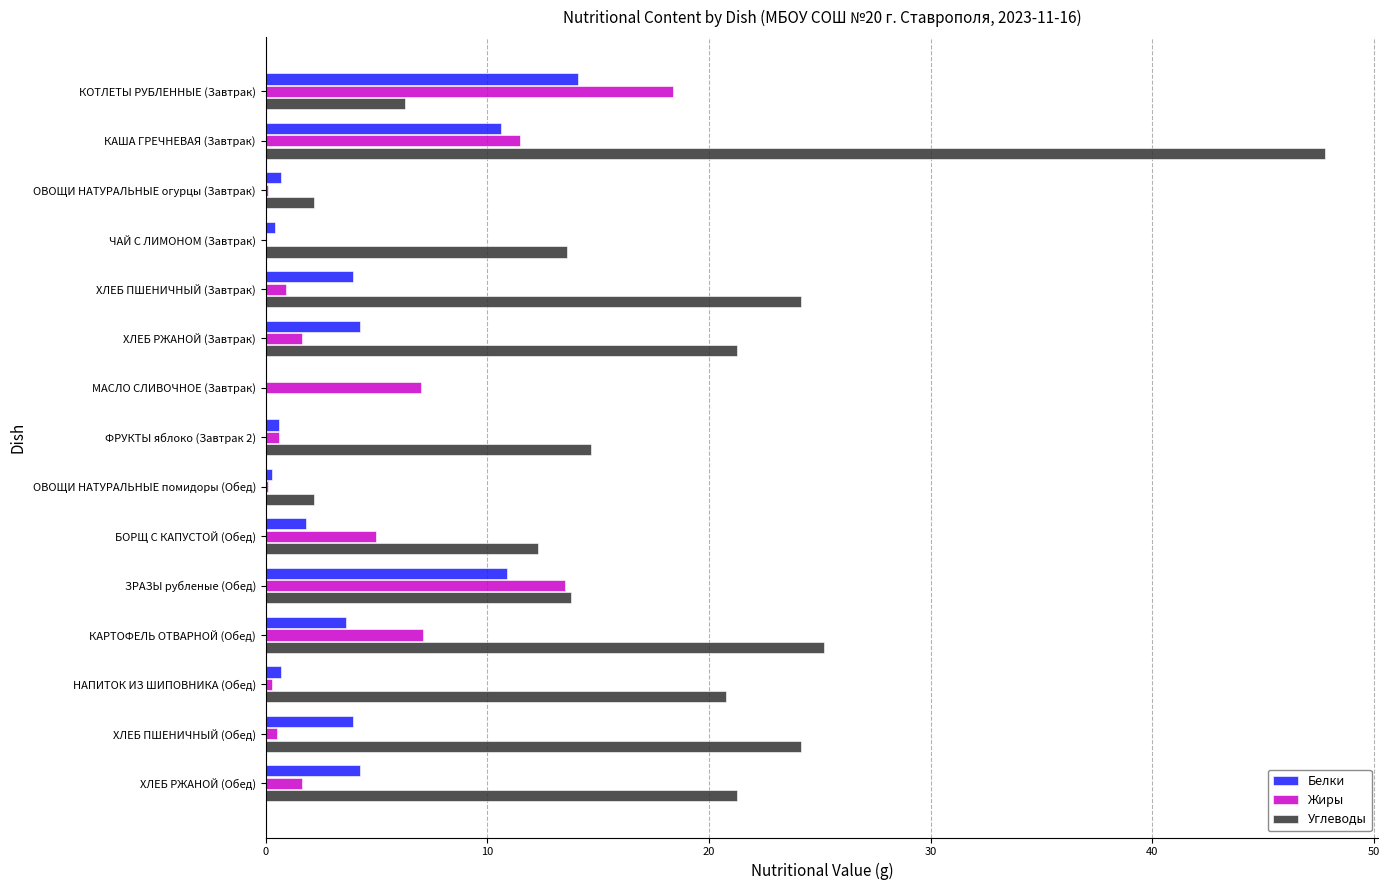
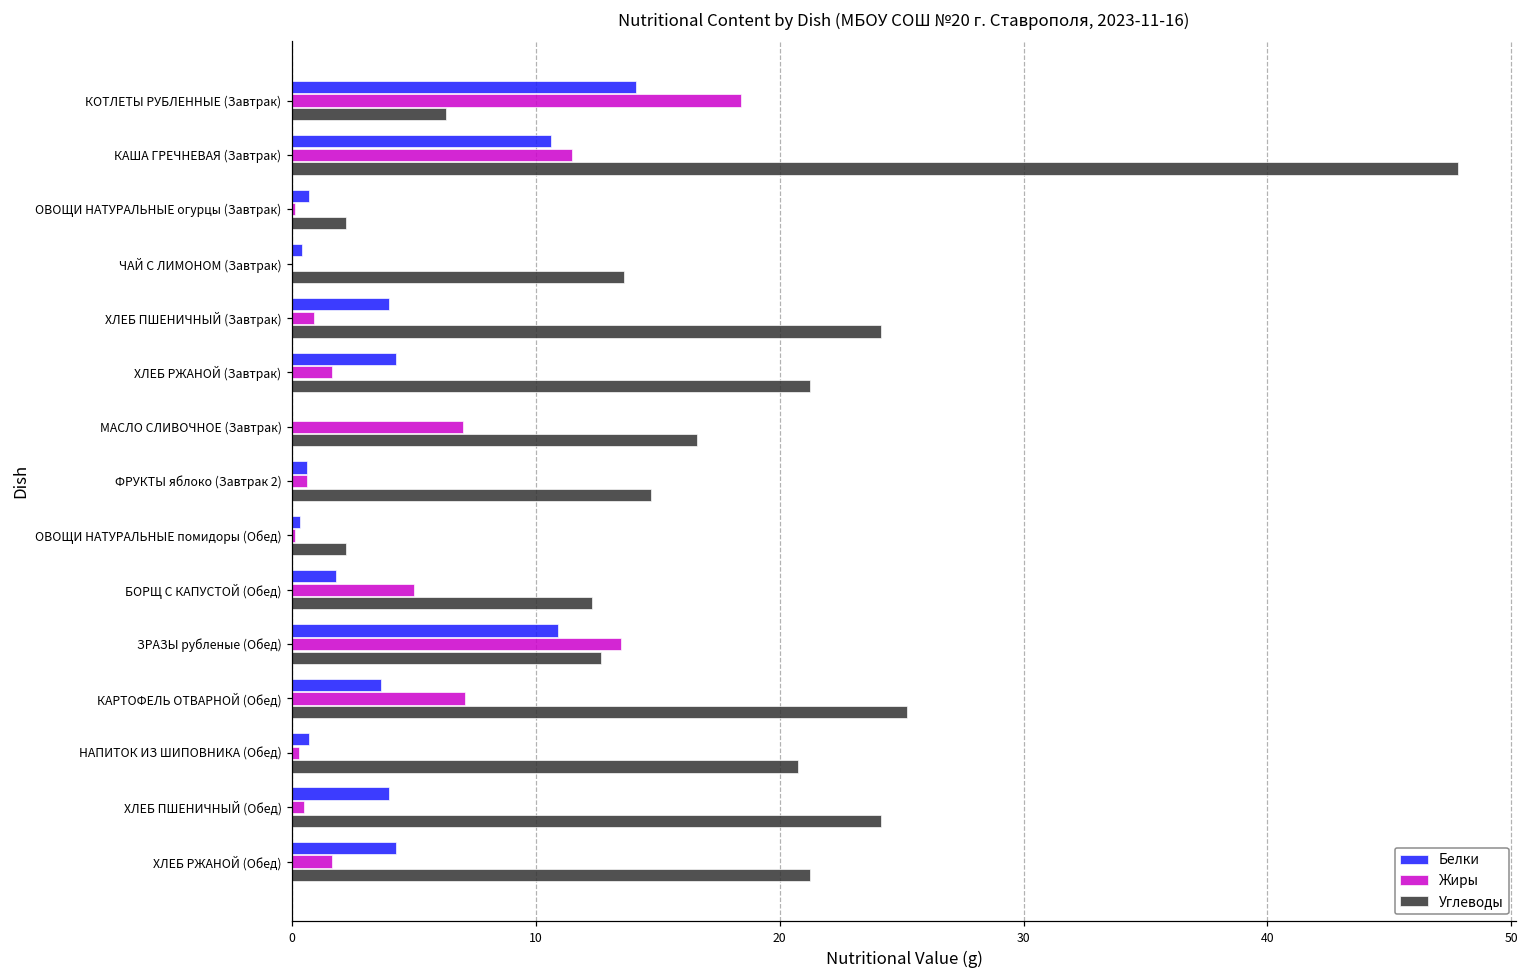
Углеводы, МАСЛО СЛИВОЧНОЕ (Завтрак): 0.0 -> 16.6
Углеводы, ЗРАЗЫ рубленые (Обед): 13.8 -> 12.7
